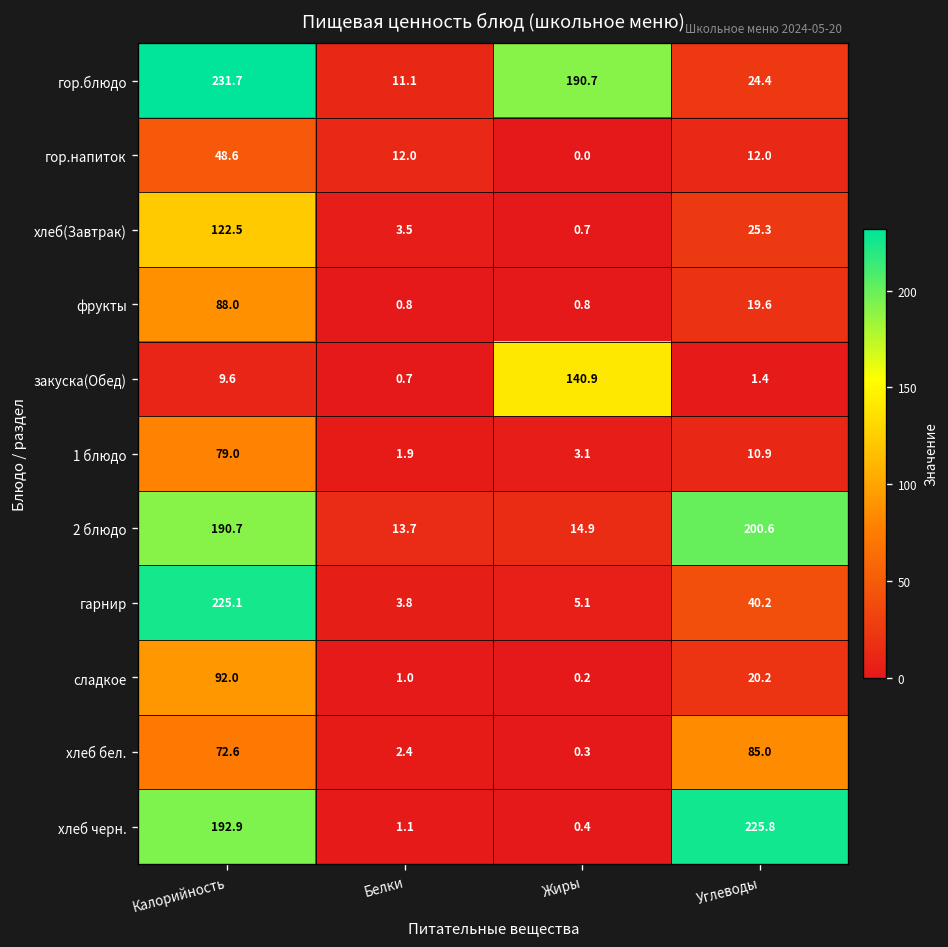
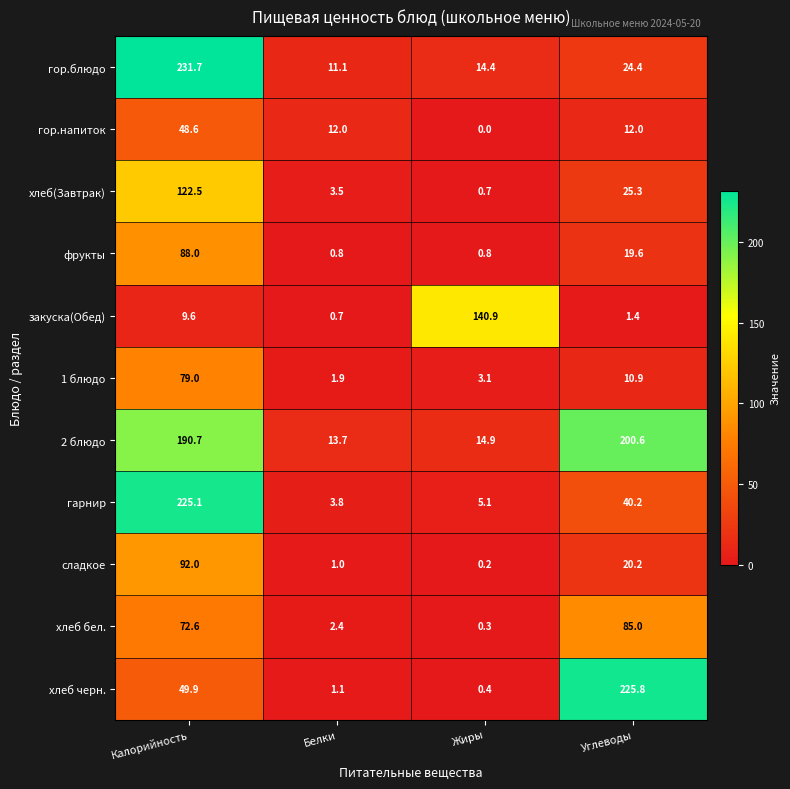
гор.блюдо, Жиры: 190.7 -> 14.4
хлеб черн., Калорийность: 192.9 -> 49.9
